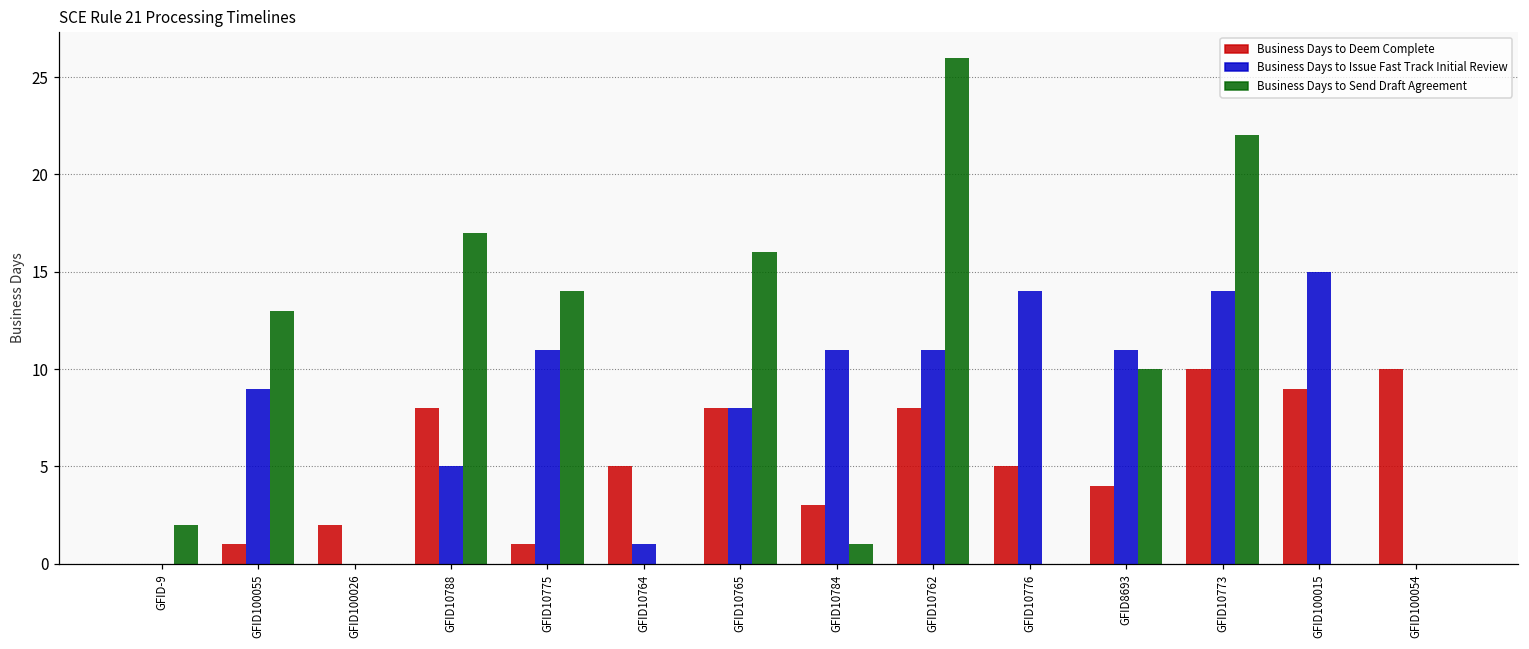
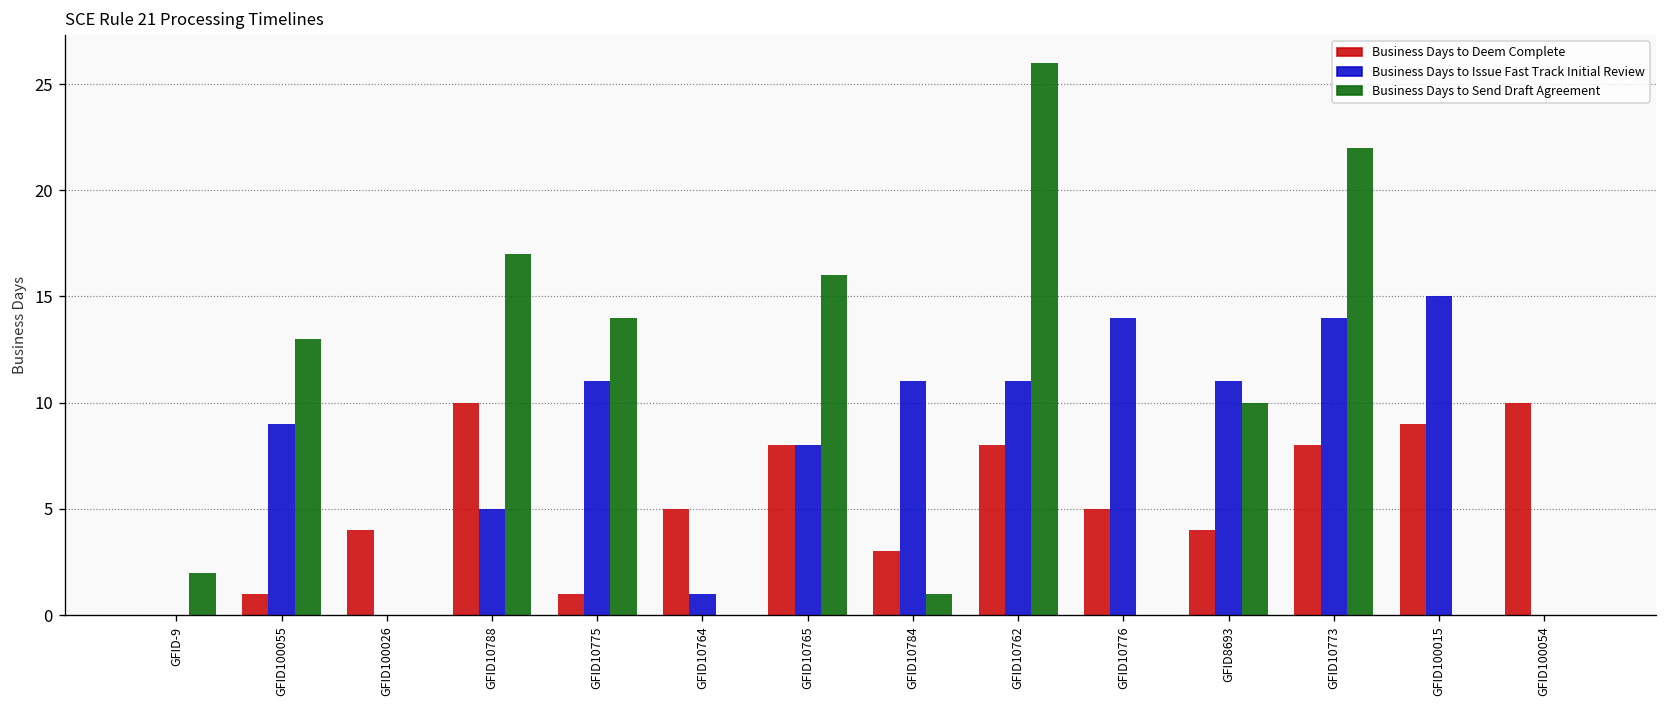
Business Days to Deem Complete, GFID100026: 2 -> 4
Business Days to Deem Complete, GFID10788: 8 -> 10
Business Days to Deem Complete, GFID10773: 10 -> 8
